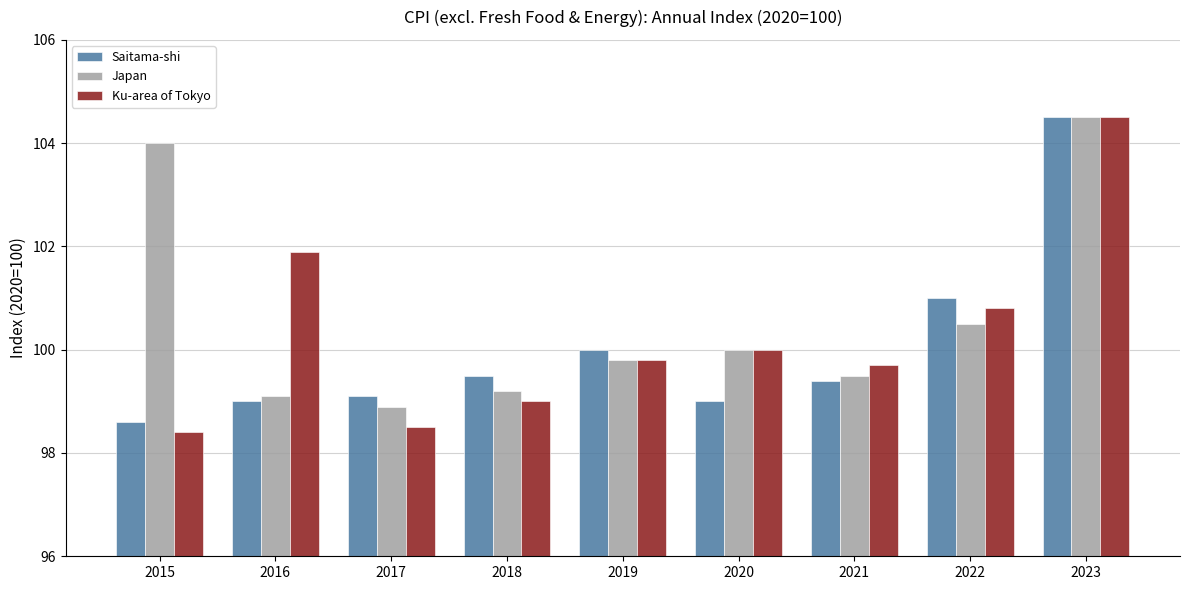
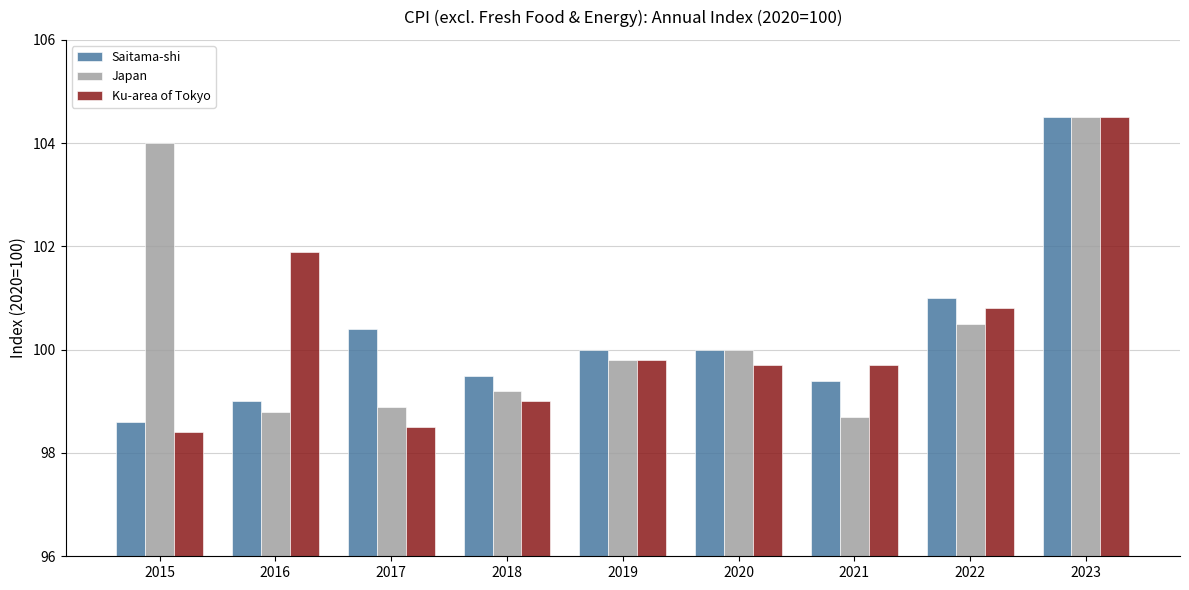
Japan, 2016: 99.1 -> 98.8
Saitama-shi, 2017: 99.1 -> 100.4
Saitama-shi, 2020: 99 -> 100
Ku-area of Tokyo, 2020: 100.0 -> 99.7
Japan, 2021: 99.5 -> 98.7
